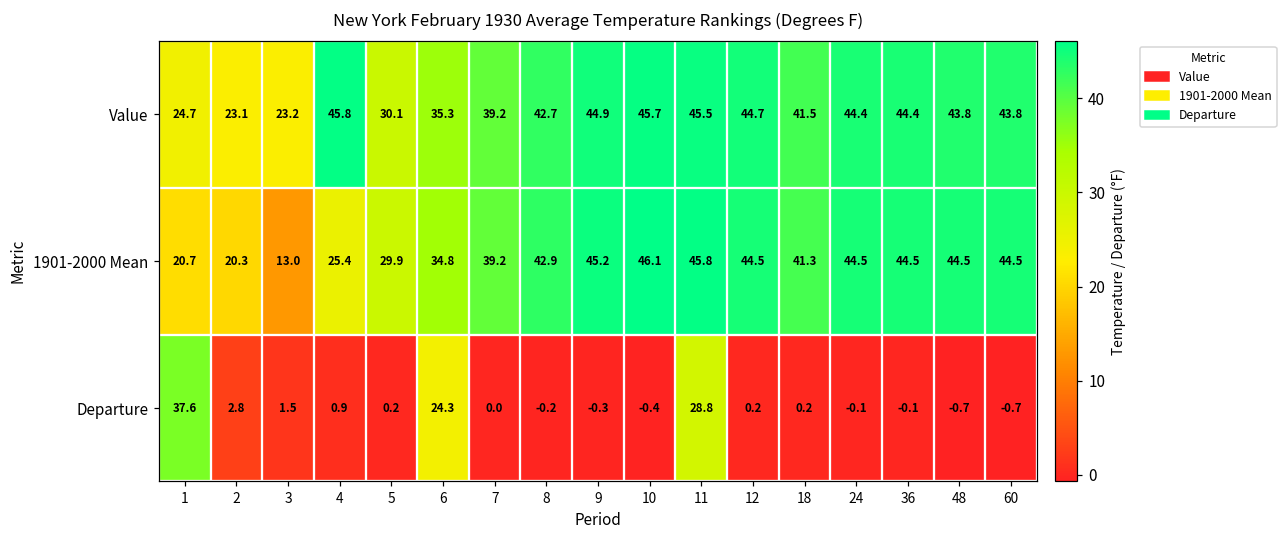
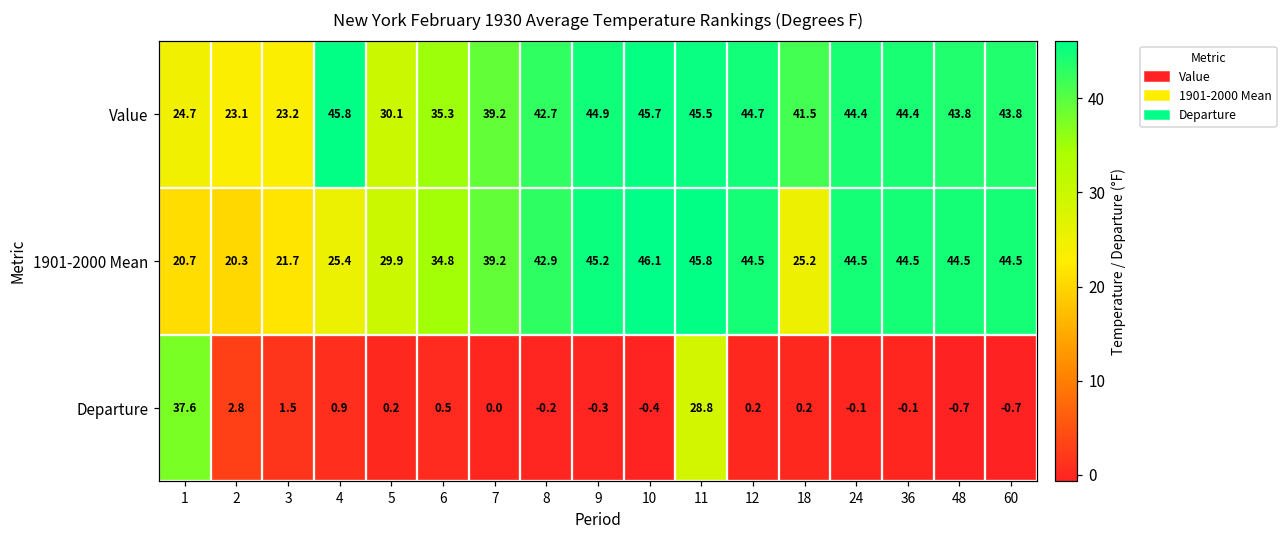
1901-2000 Mean, 3: 13.0 -> 21.7
1901-2000 Mean, 18: 41.3 -> 25.2
Departure, 6: 24.3 -> 0.5
